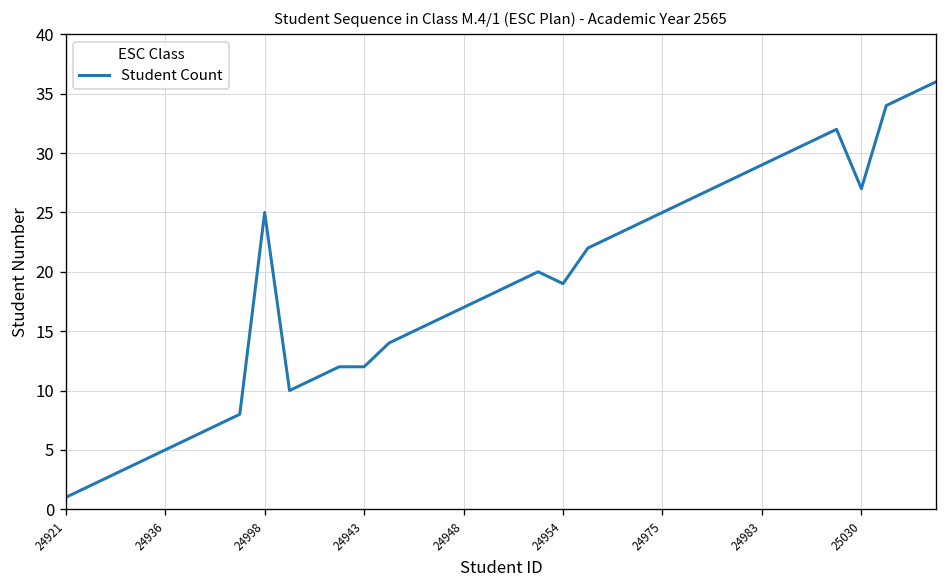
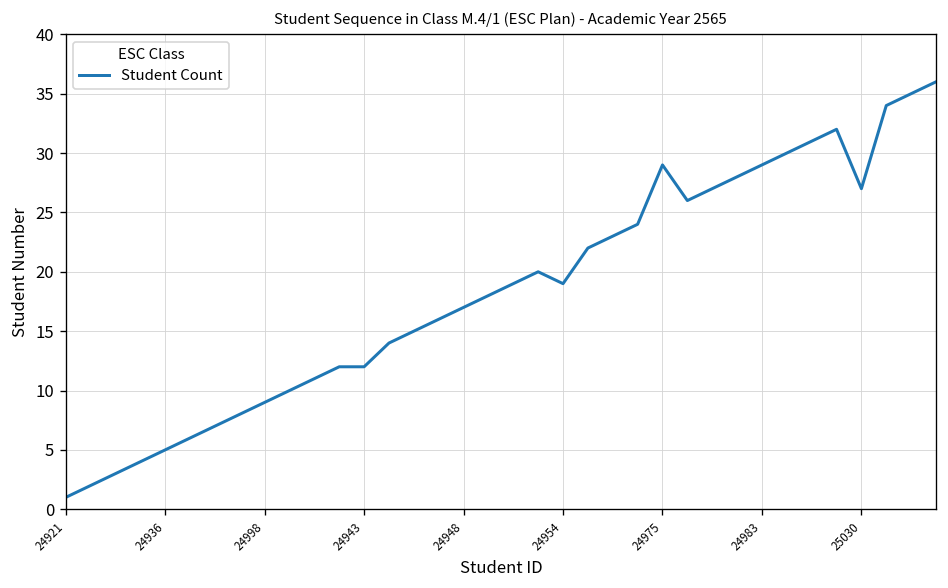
24998: 25 -> 9
24975: 25 -> 29
